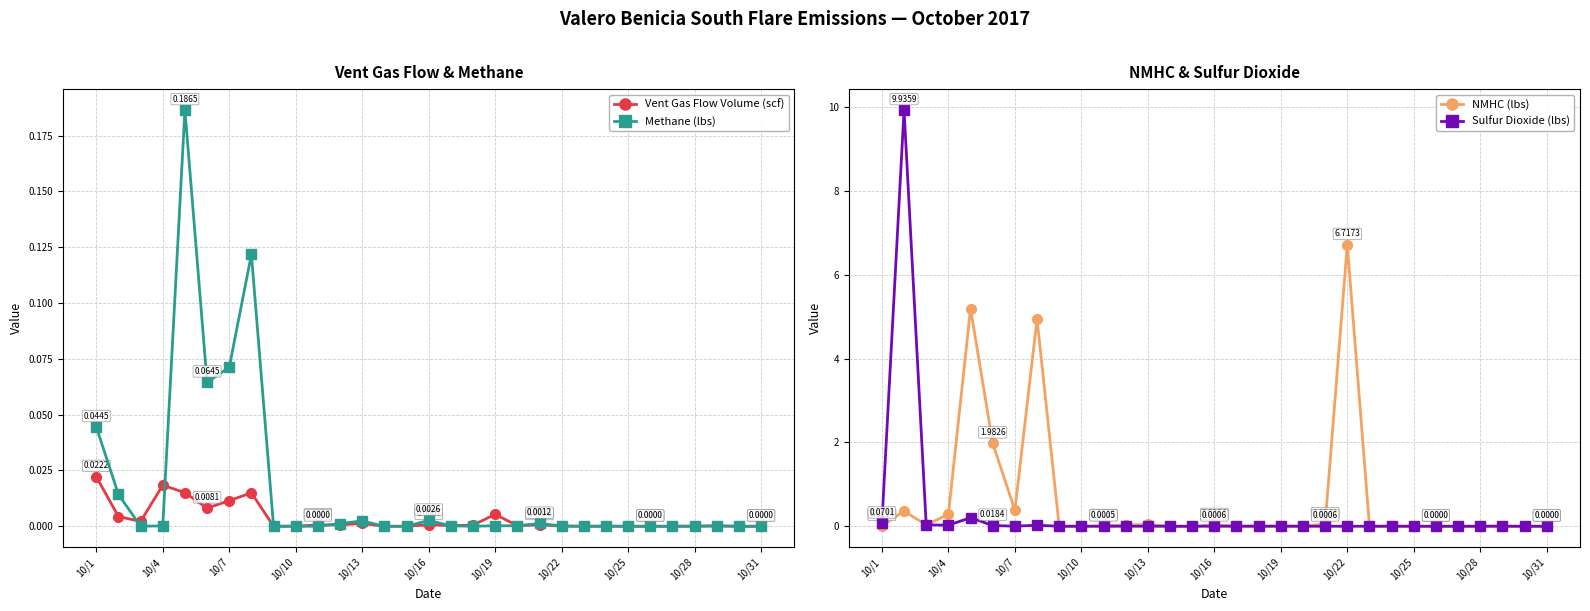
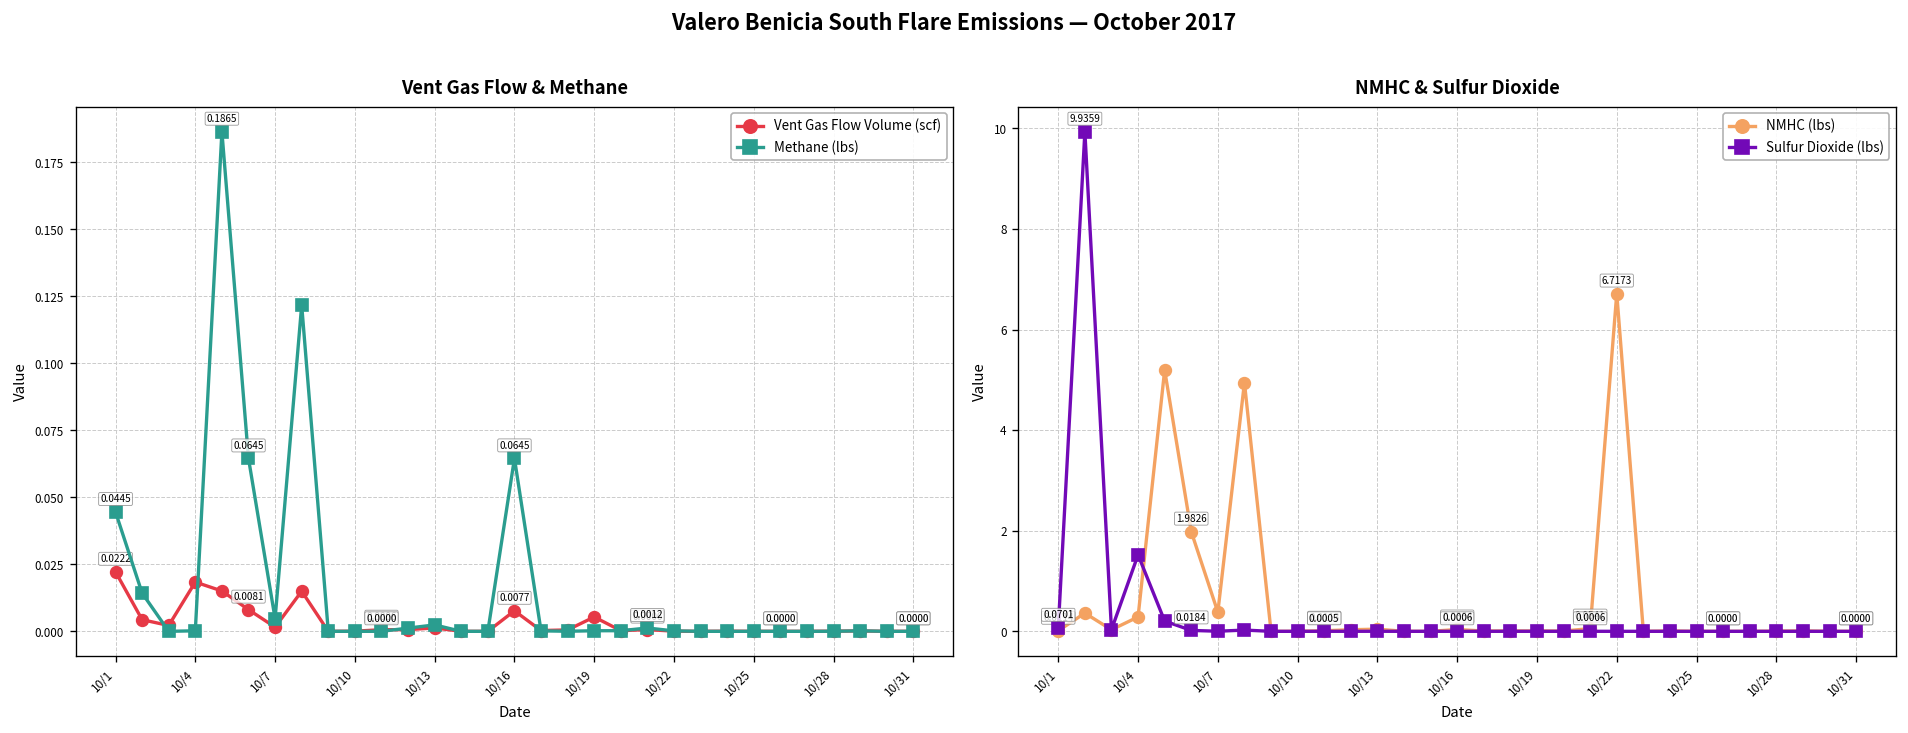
Vent Gas Flow & Methane, Vent Gas Flow Volume (scf), 10/7: 0.011 -> 0.002
Vent Gas Flow & Methane, Methane (lbs), 10/7: 0.071 -> 0.005
Vent Gas Flow & Methane, Vent Gas Flow Volume (scf), 10/16: 0.0007 -> 0.0077
Vent Gas Flow & Methane, Methane (lbs), 10/16: 0.0026 -> 0.0645
NMHC & Sulfur Dioxide, Sulfur Dioxide (lbs), 10/4: 0.0 -> 1.5
